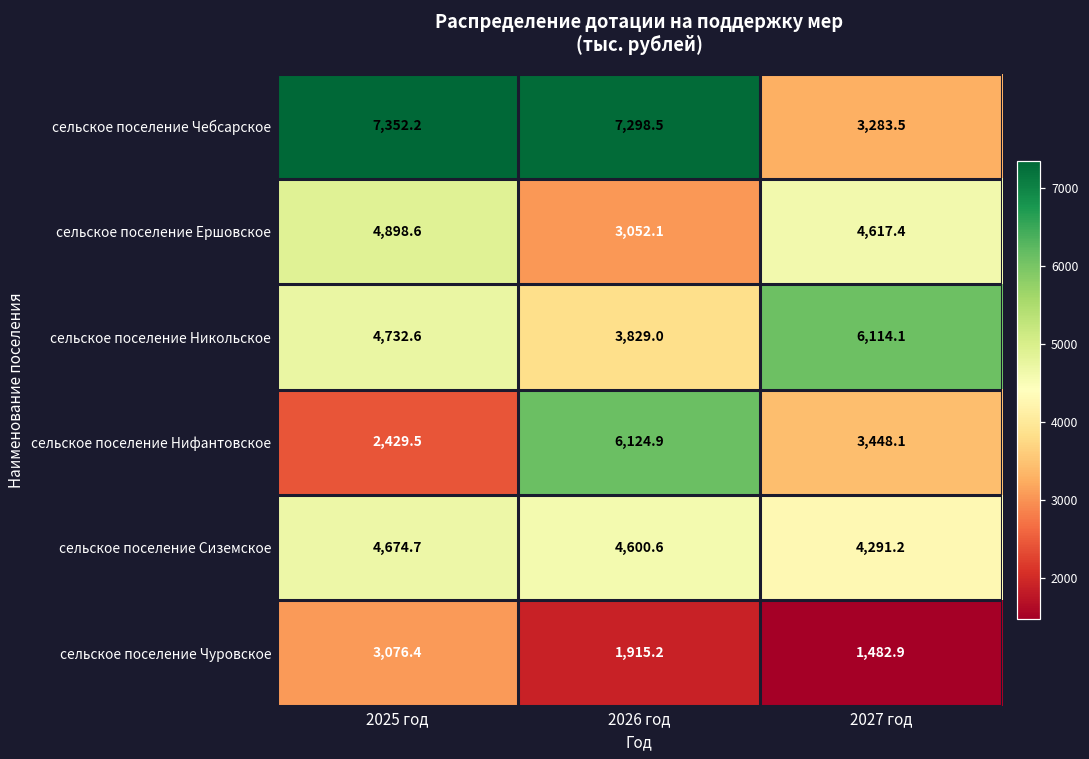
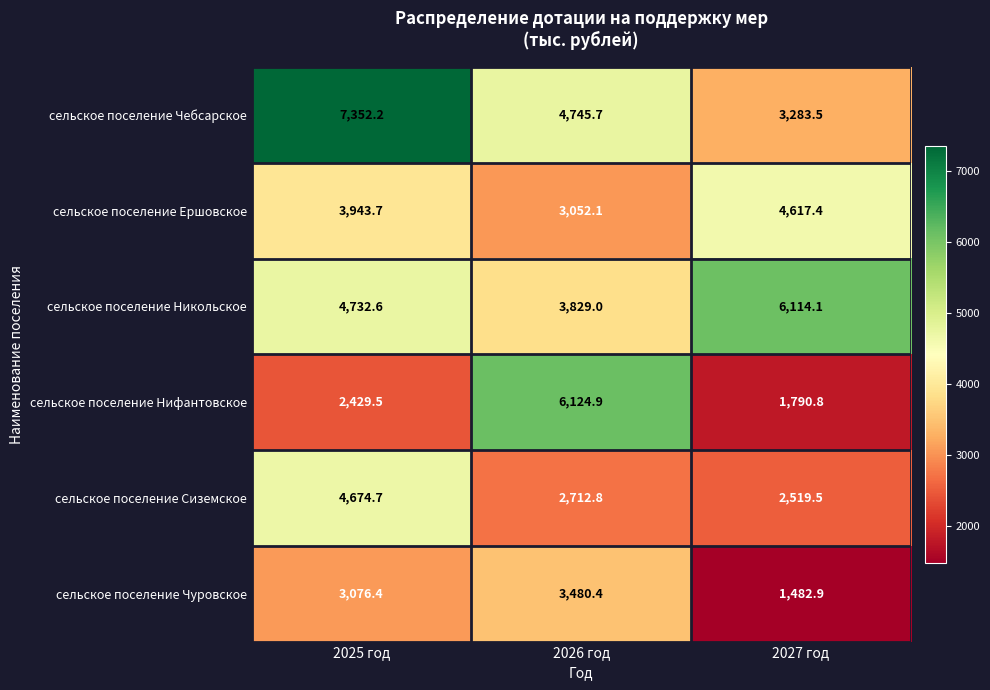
сельское поселение Чебсарское, 2026 год: 7,298.5 -> 4,745.7
сельское поселение Ершовское, 2025 год: 4,898.6 -> 3,943.7
сельское поселение Нифантовское, 2027 год: 3,448.1 -> 1,790.8
сельское поселение Сиземское, 2026 год: 4,600.6 -> 2,712.8
сельское поселение Сиземское, 2027 год: 4,291.2 -> 2,519.5
сельское поселение Чуровское, 2026 год: 1,915.2 -> 3,480.4
